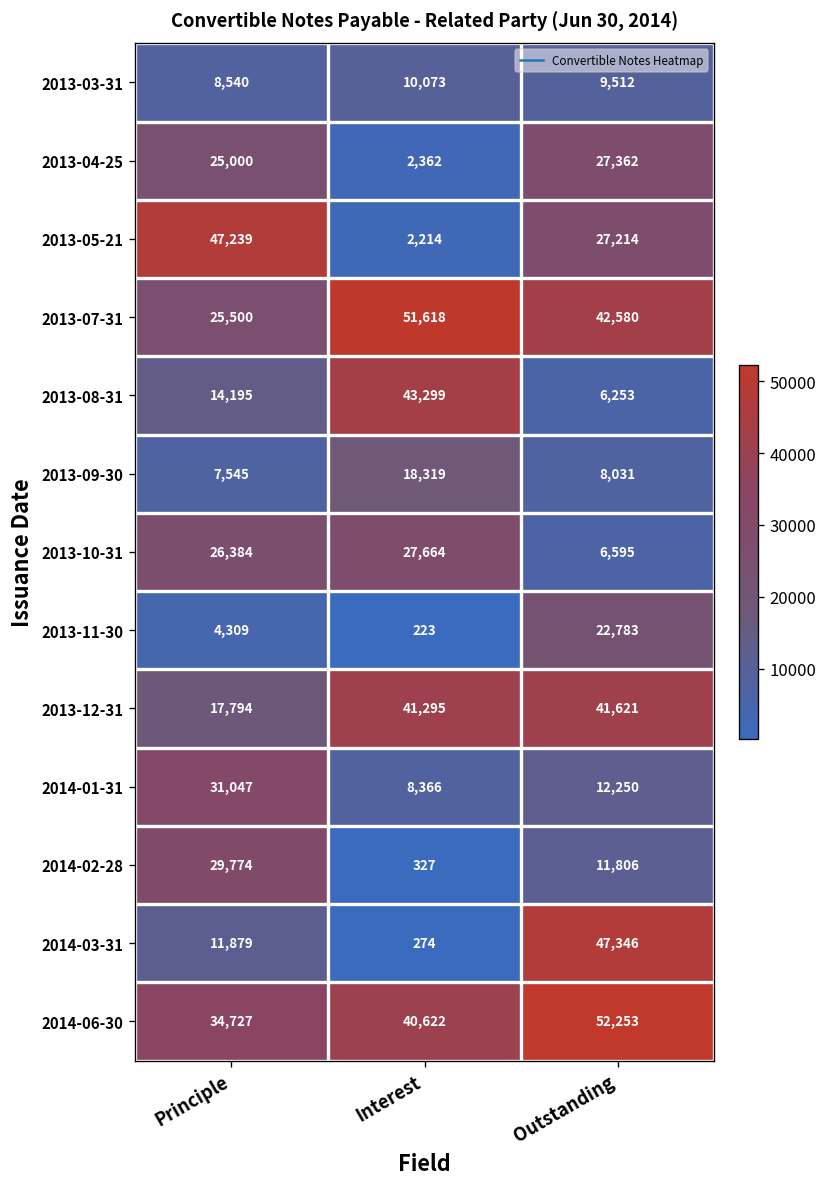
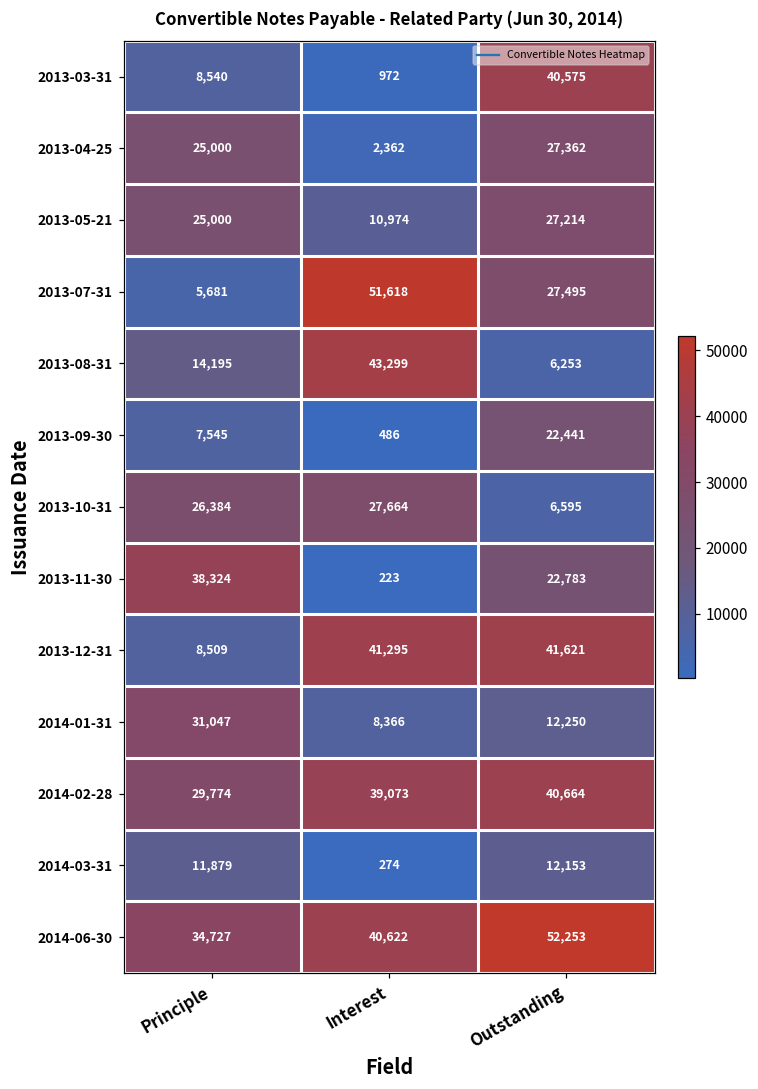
2013-03-31, Interest: 10,073 -> 972
2013-03-31, Outstanding: 9,512 -> 40,575
2013-05-21, Principle: 47,239 -> 25,000
2013-05-21, Interest: 2,214 -> 10,974
2013-07-31, Principle: 25,500 -> 5,681
2013-07-31, Outstanding: 42,580 -> 27,495
2013-09-30, Interest: 18,319 -> 486
2013-09-30, Outstanding: 8,031 -> 22,441
2013-11-30, Principle: 4,309 -> 38,324
2013-12-31, Principle: 17,794 -> 8,509
2014-02-28, Interest: 327 -> 39,073
2014-02-28, Outstanding: 11,806 -> 40,664
2014-03-31, Outstanding: 47,346 -> 12,153
